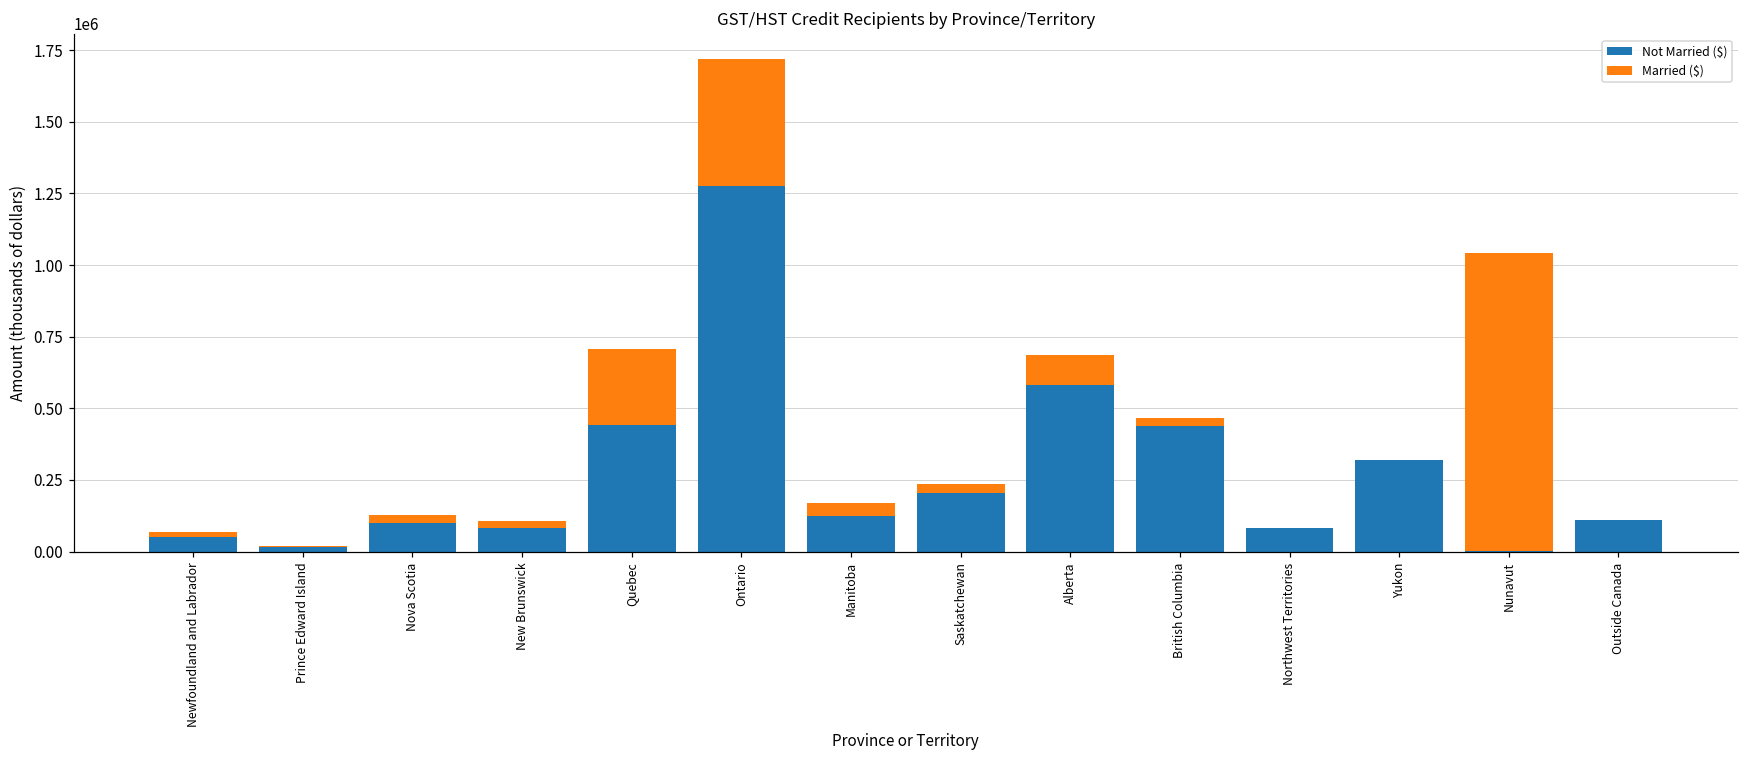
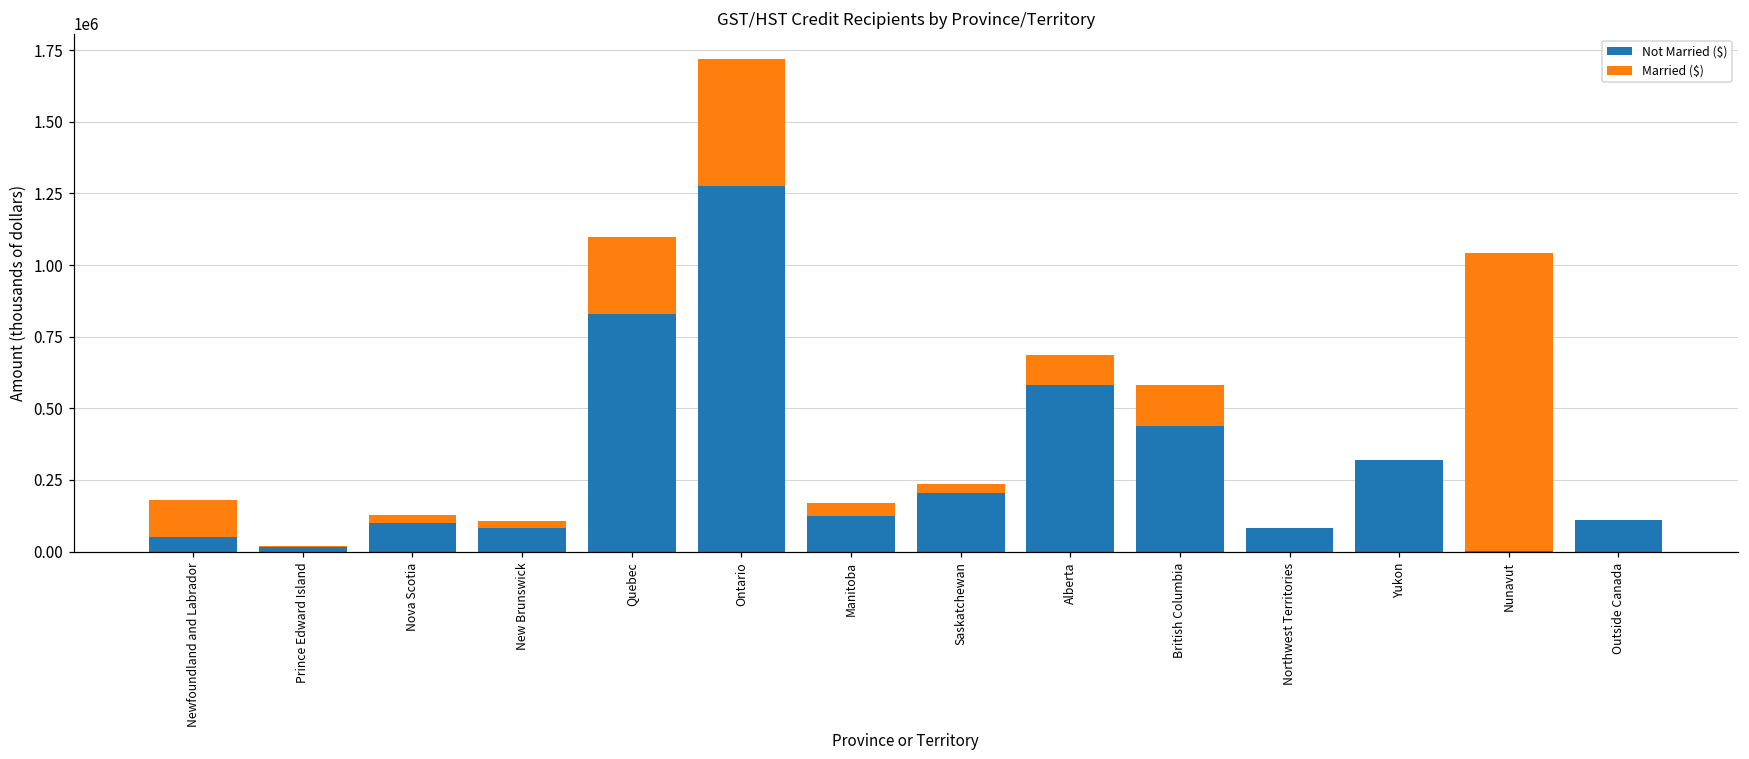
Married ($), Newfoundland and Labrador: 20000 -> 130000
Not Married ($), Quebec: 440000 -> 830000
Married ($), British Columbia: 30000 -> 150000
